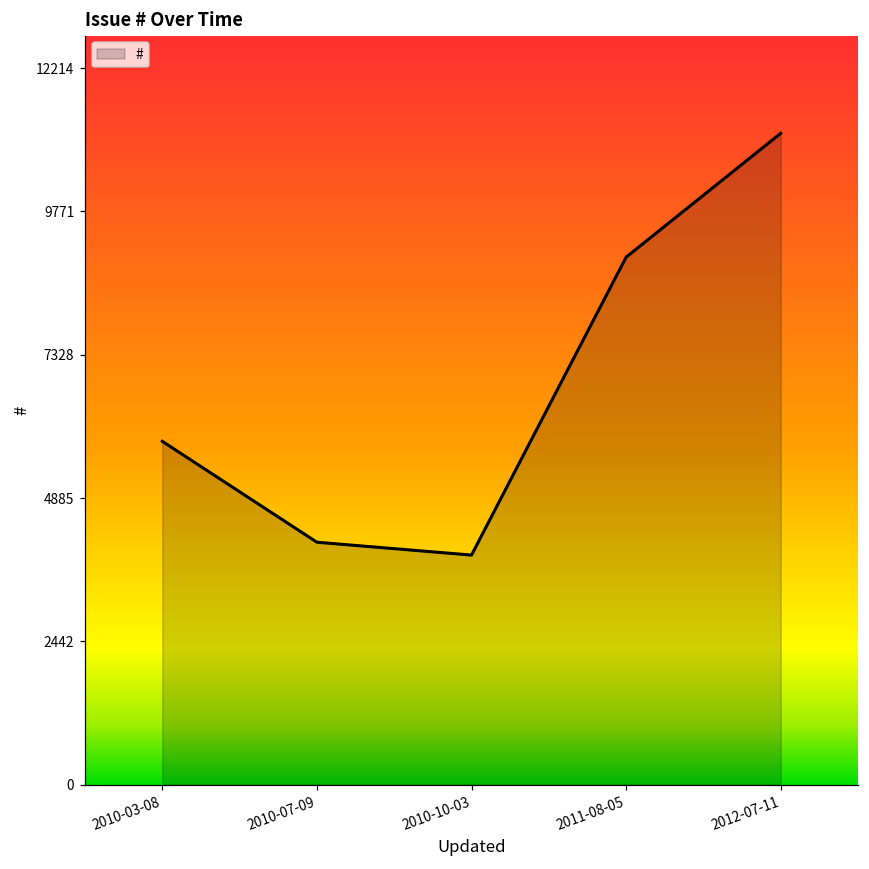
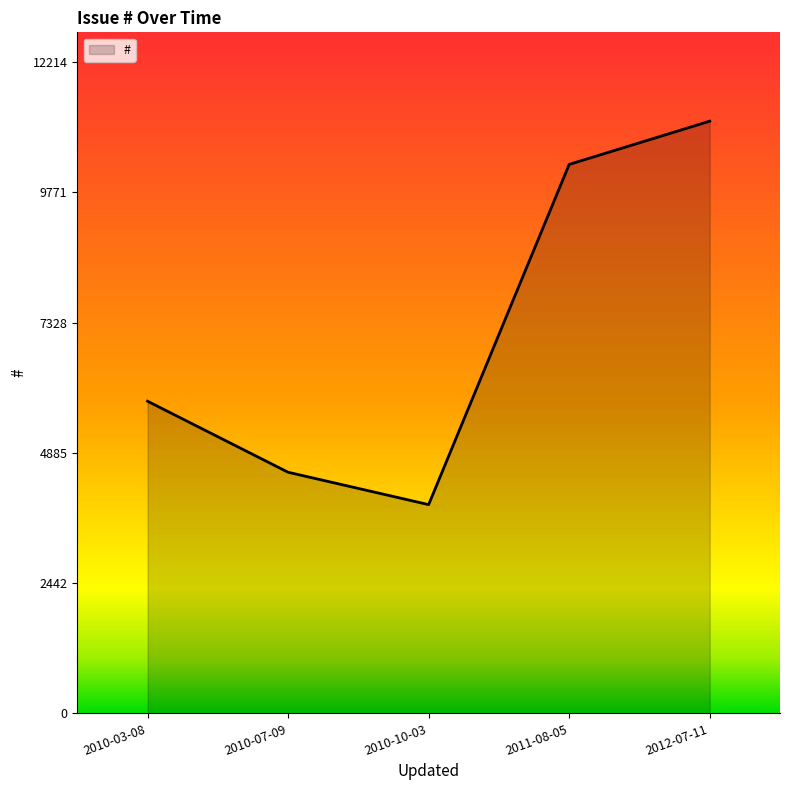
2010-07-09: 4100 -> 4500
2011-08-05: 9000 -> 10300
